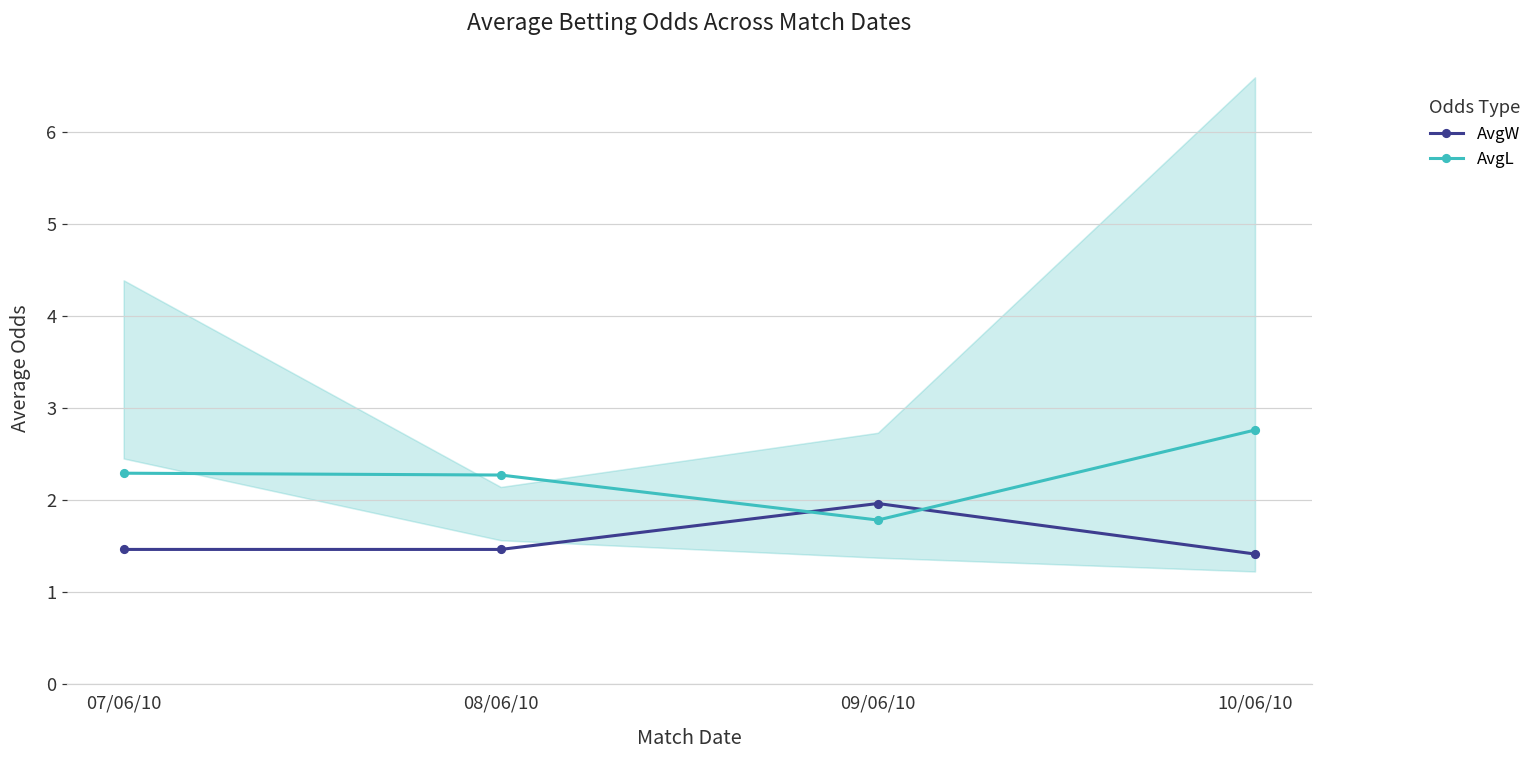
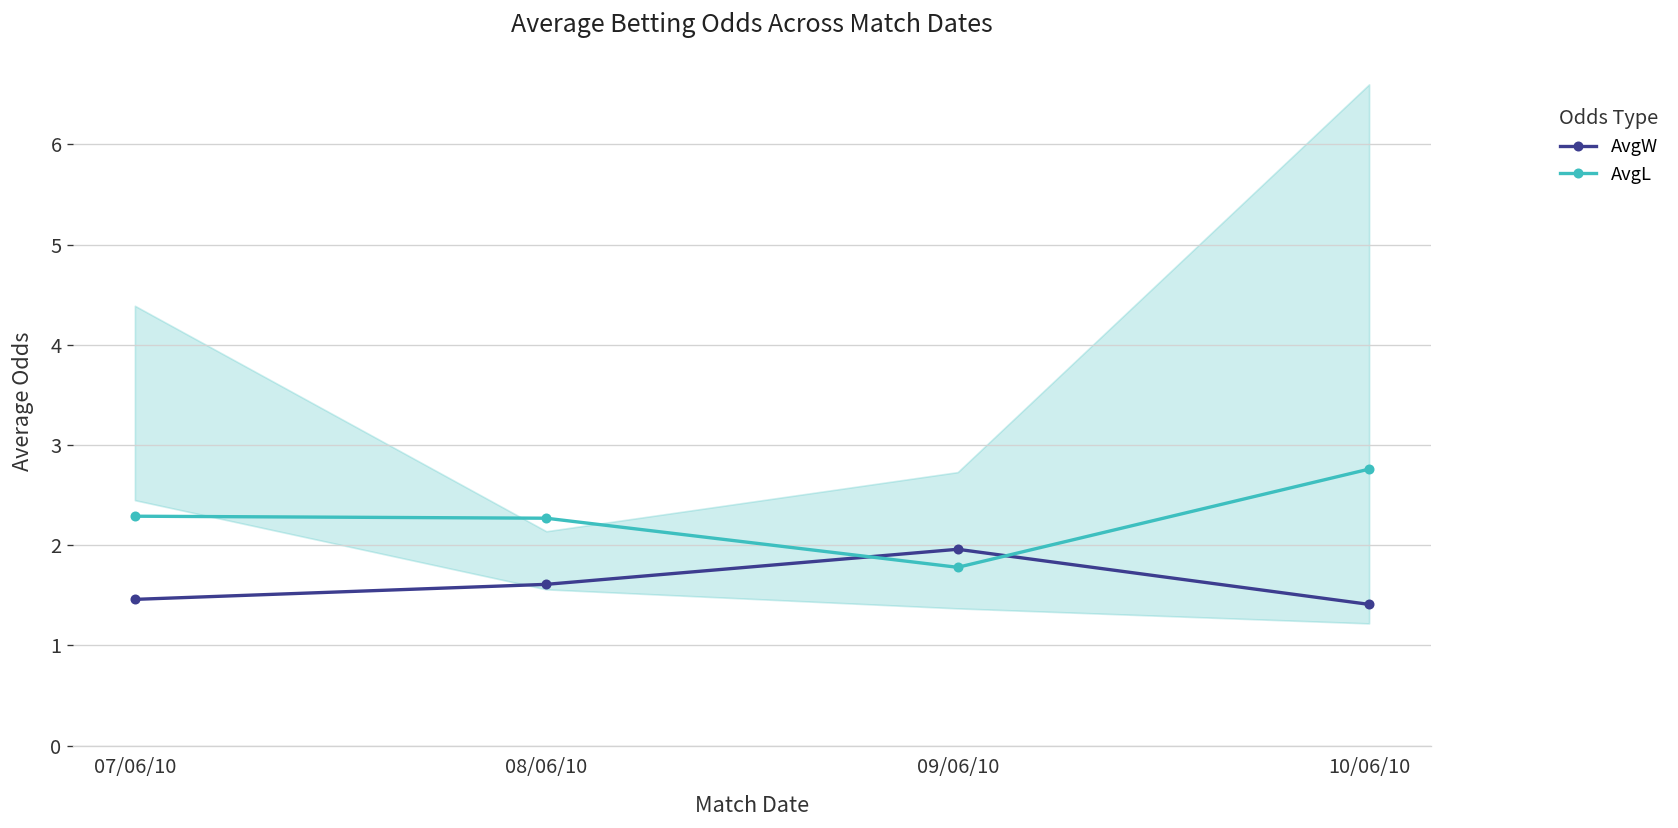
AvgW, 08/06/10: 1.5 -> 1.6
